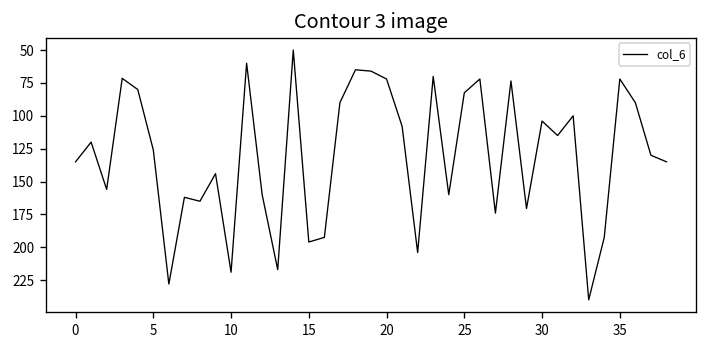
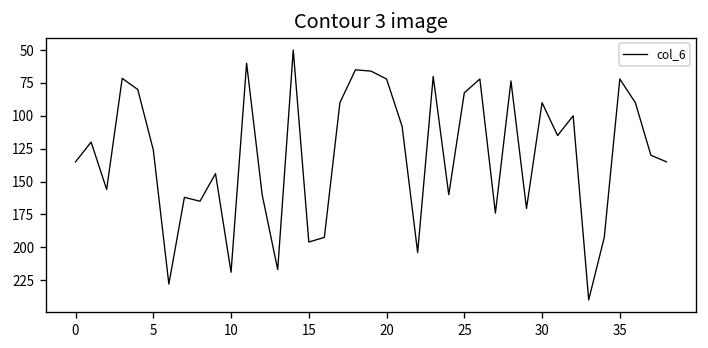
30: 104 -> 90
